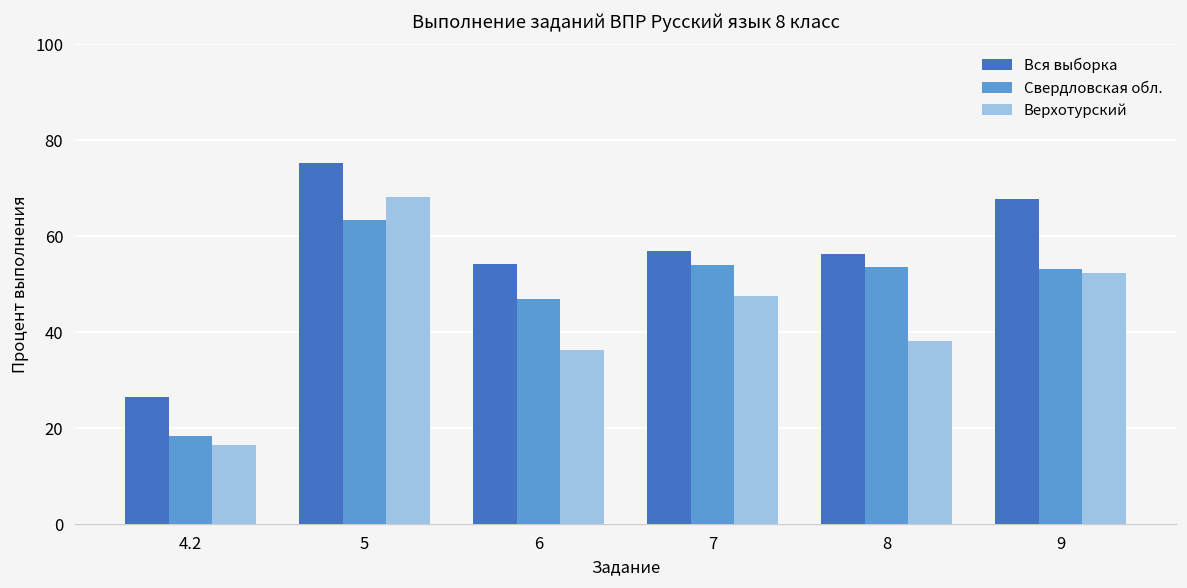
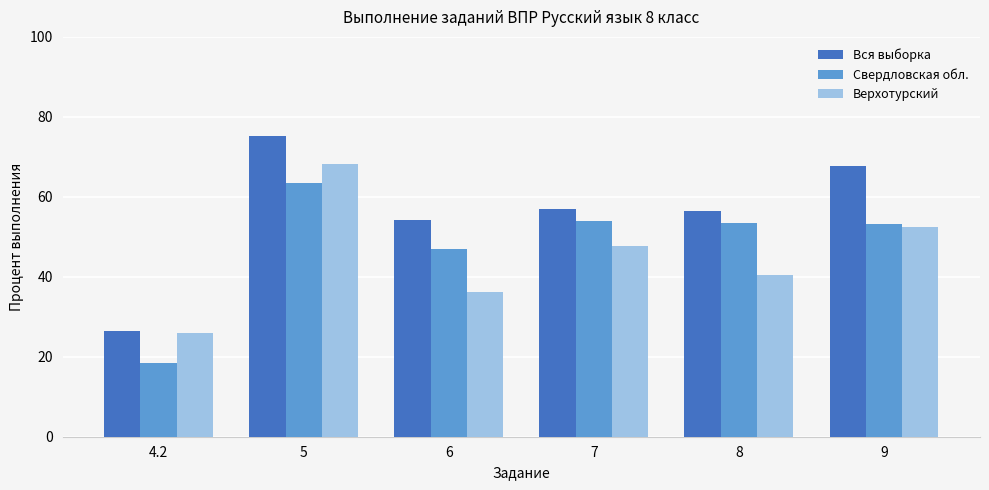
Верхотурский, 4.2: 16 -> 26
Верхотурский, 8: 38 -> 40
